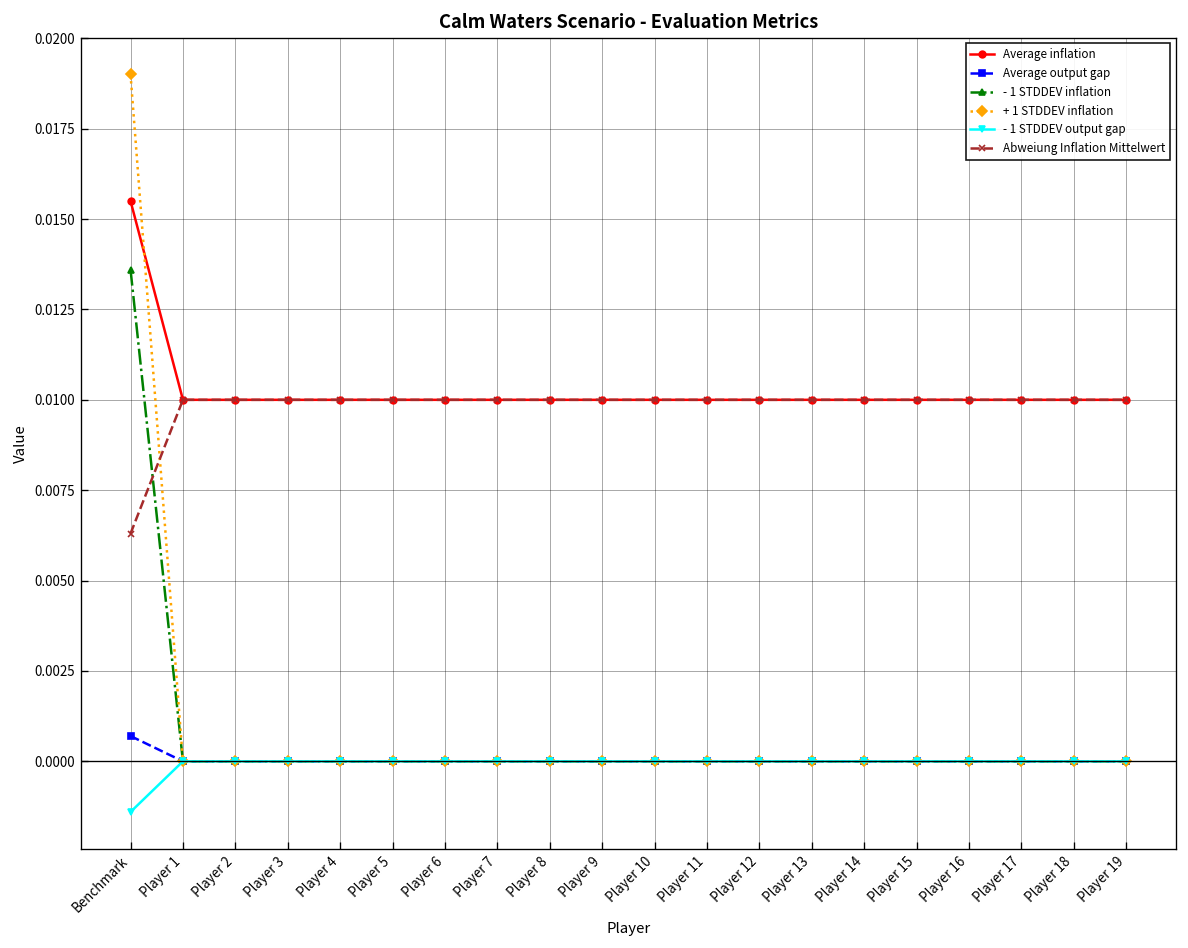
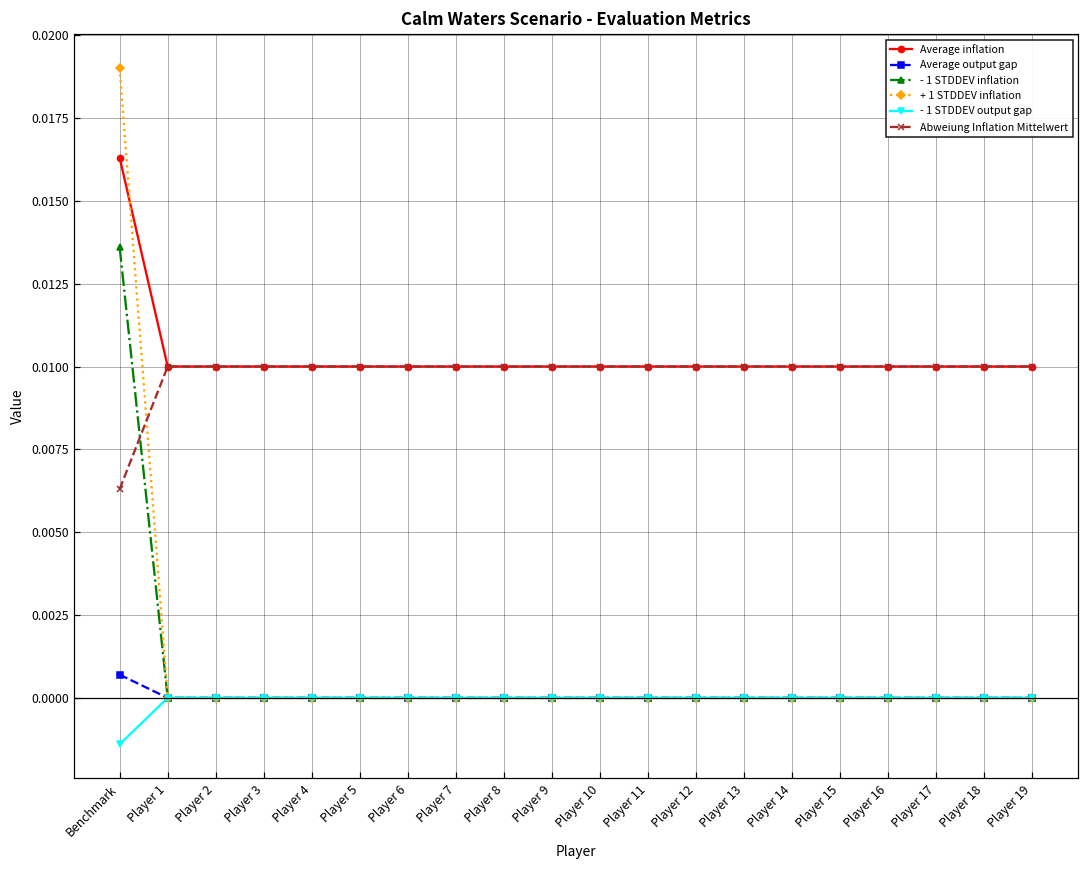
Average inflation, Benchmark: 0.0155 -> 0.0163
